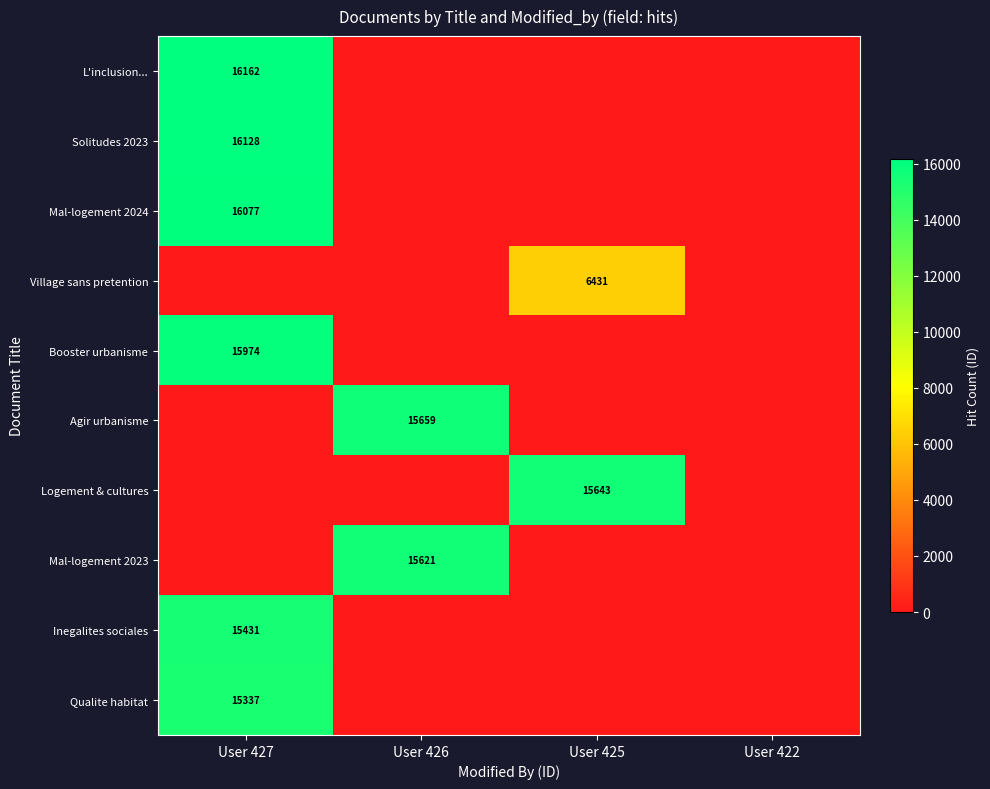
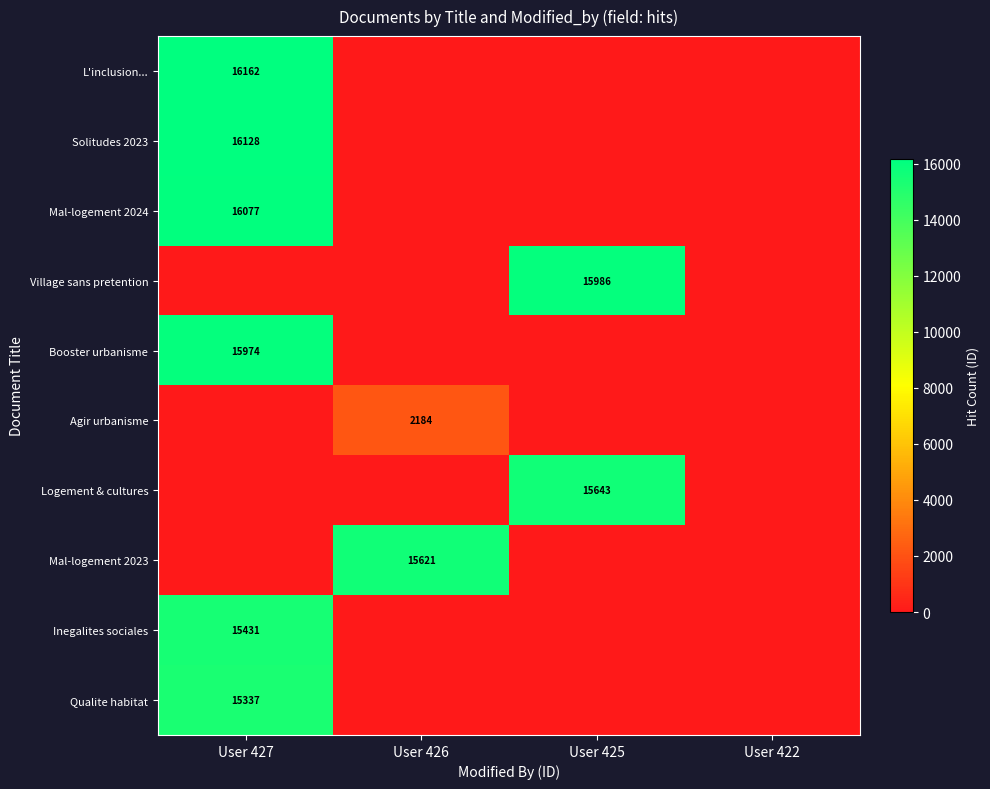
Village sans pretention, User 425: 6431 -> 15986
Agir urbanisme, User 426: 15659 -> 2184
